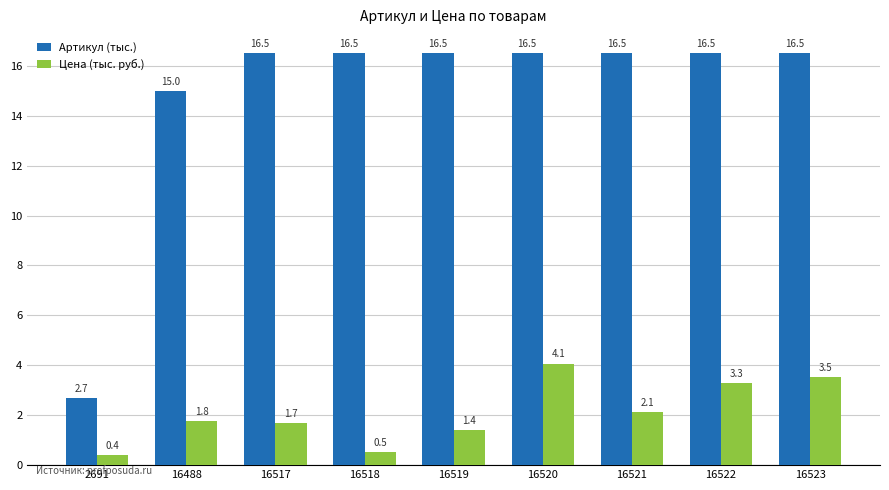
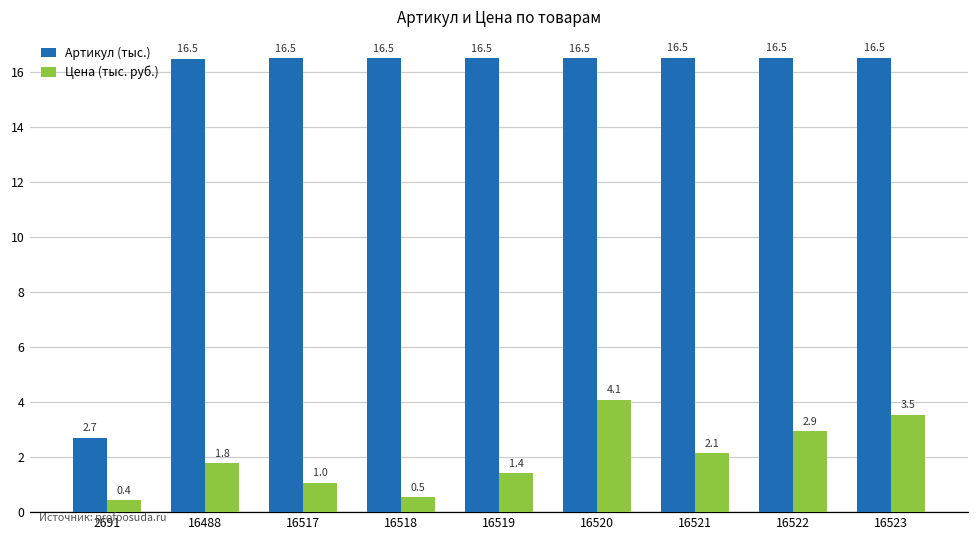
Артикул (тыс.), 16488: 15.0 -> 16.5
Цена (тыс. руб.), 16517: 1.7 -> 1.0
Цена (тыс. руб.), 16522: 3.3 -> 2.9
